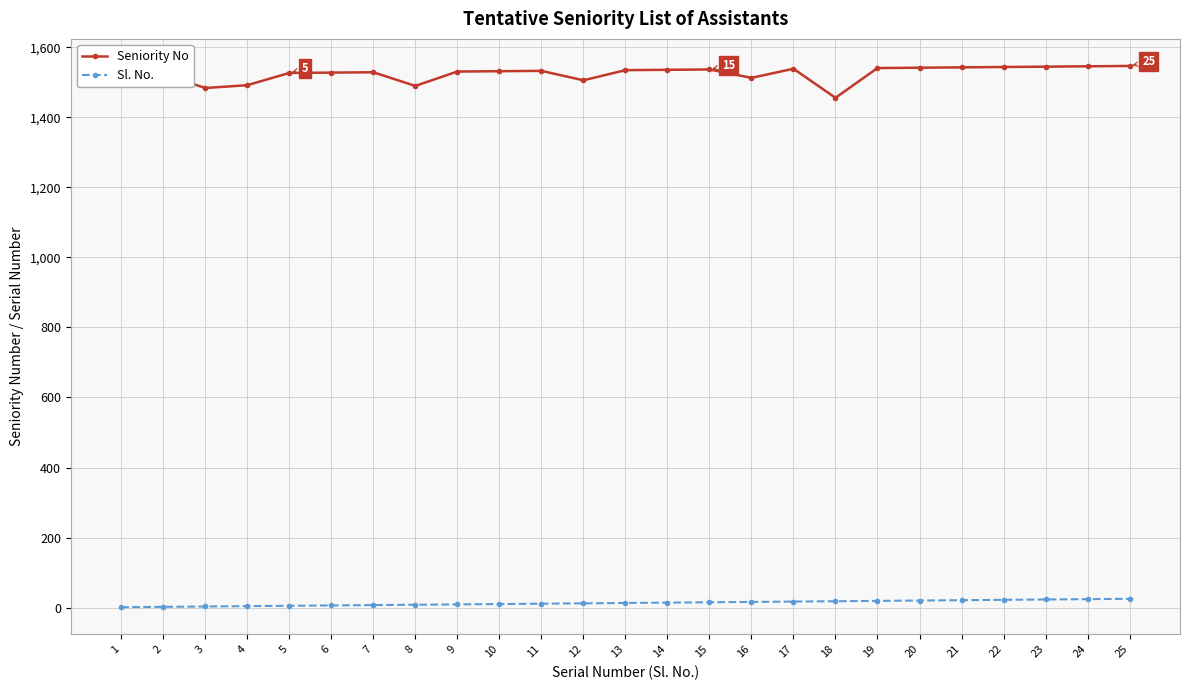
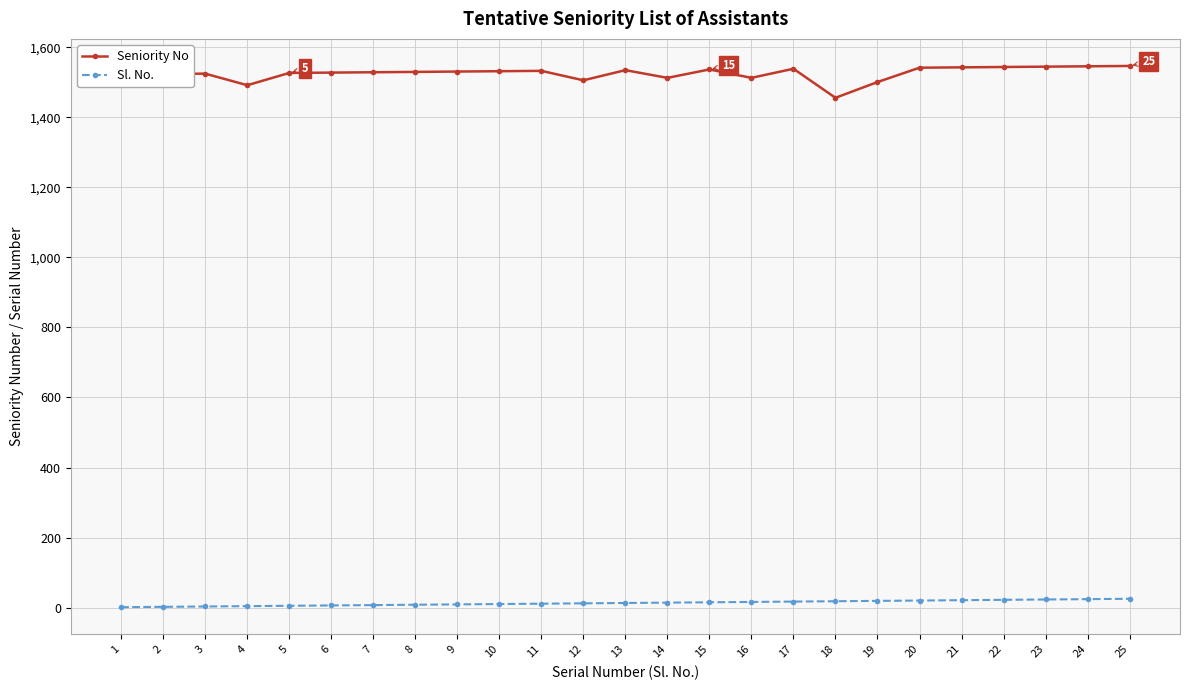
Seniority No, 3: 1,480 -> 1,530
Seniority No, 8: 1,490 -> 1,530
Seniority No, 14: 1,540 -> 1,510
Seniority No, 19: 1,540 -> 1,500
